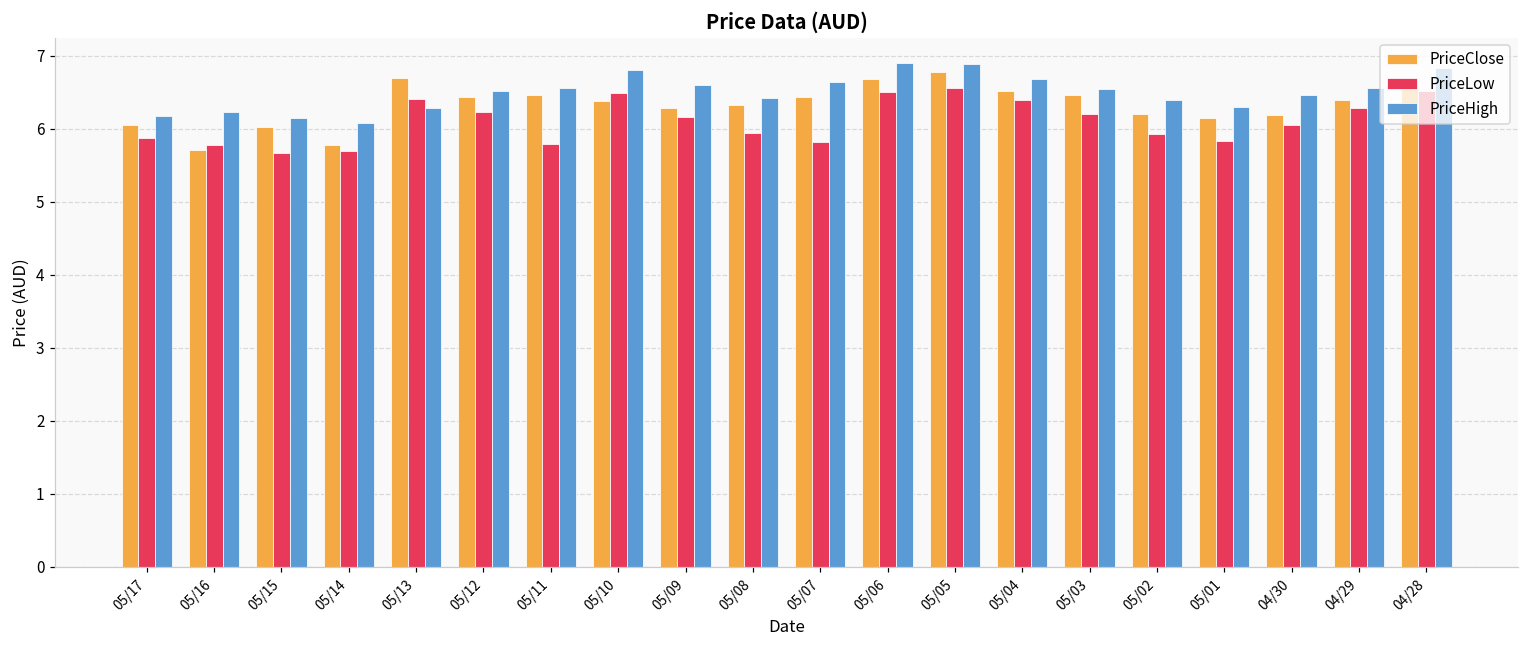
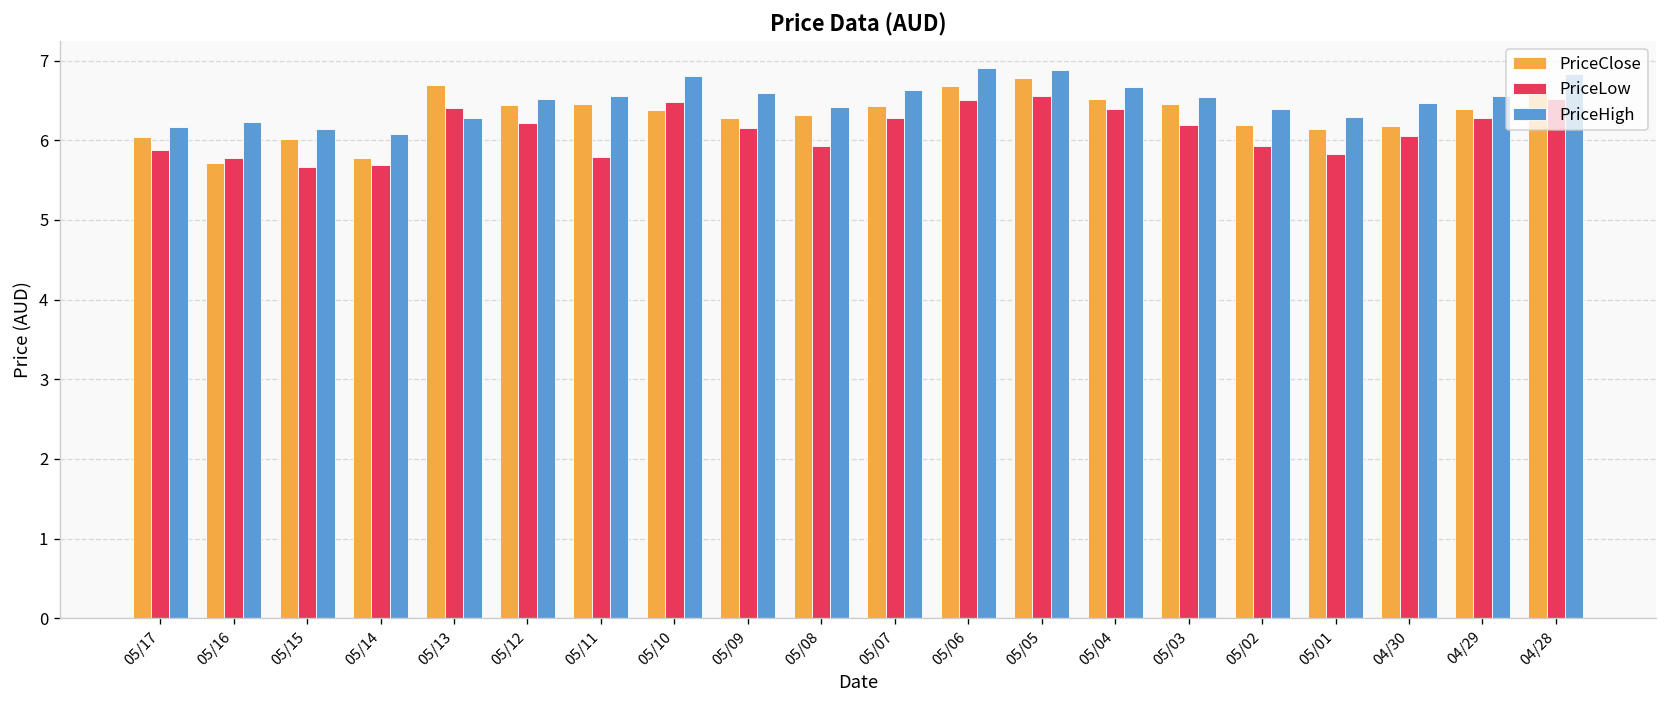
PriceLow, 05/07: 5.8 -> 6.3
